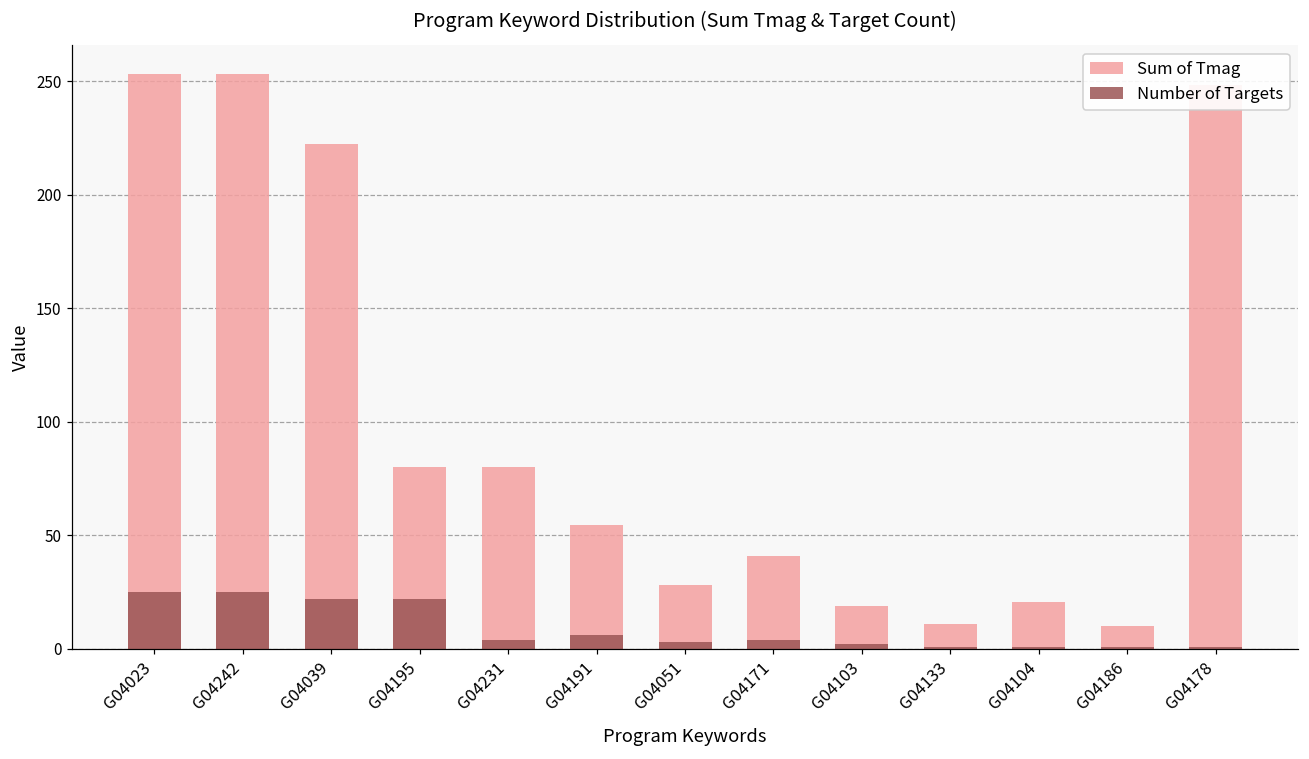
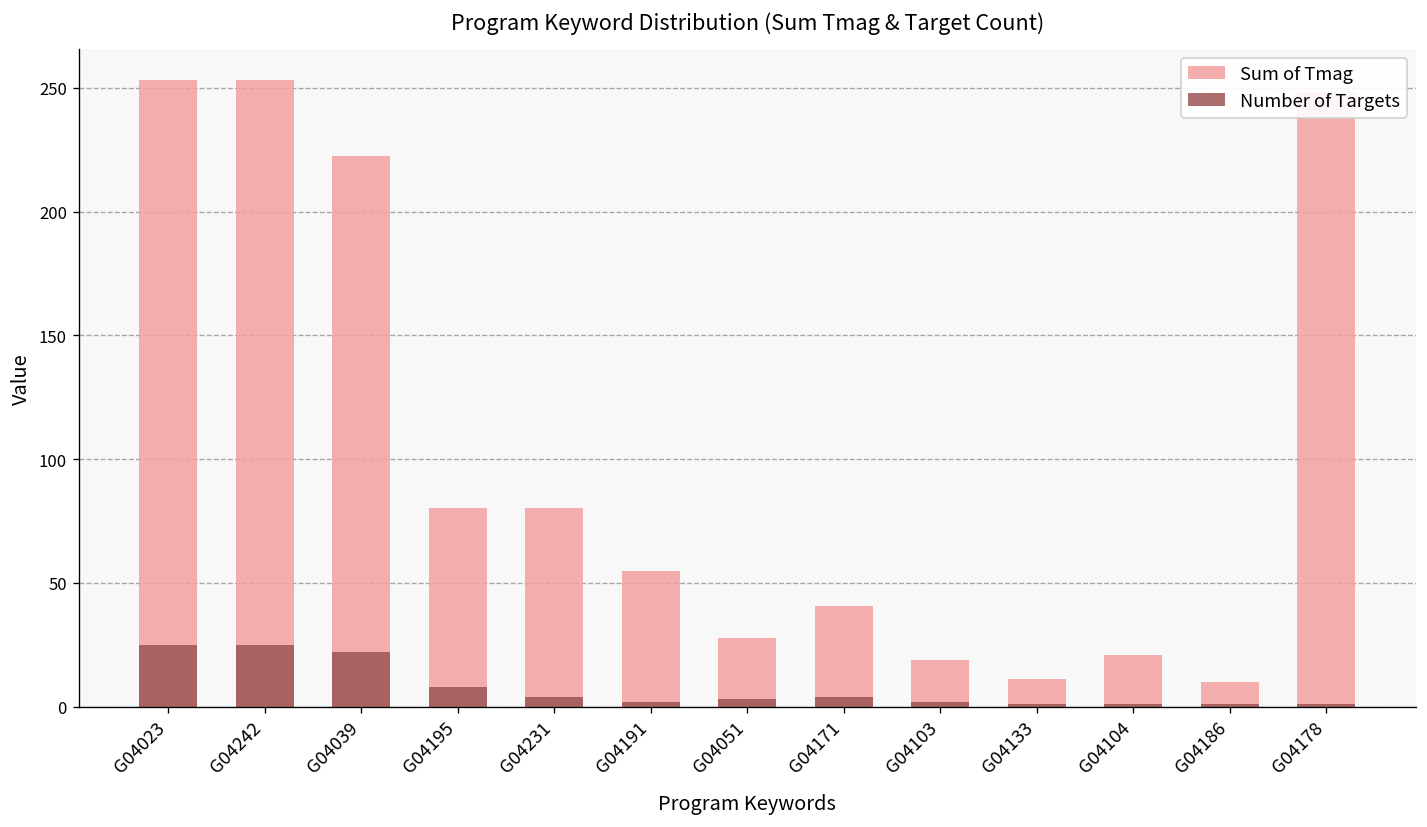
Number of Targets, G04195: 22 -> 8
Number of Targets, G04191: 6 -> 2
